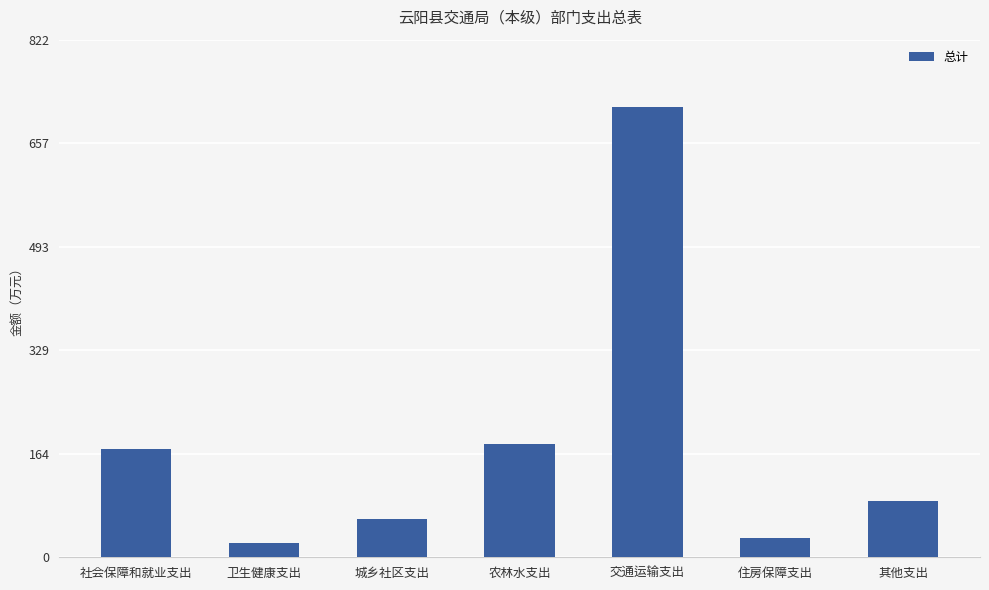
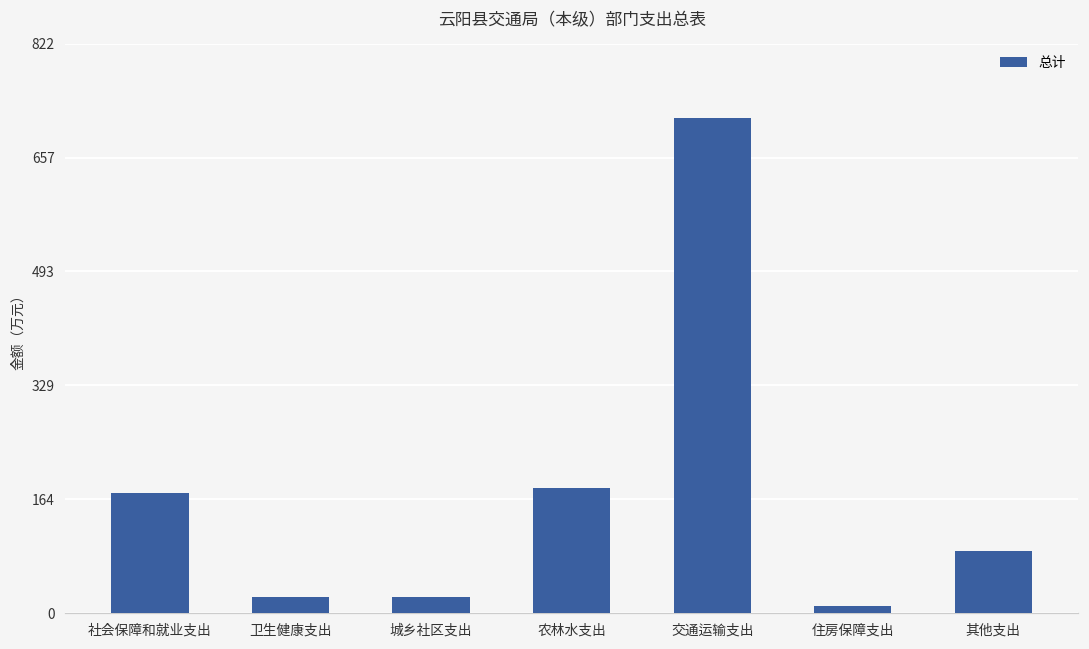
城乡社区支出: 60 -> 20
住房保障支出: 30 -> 10
